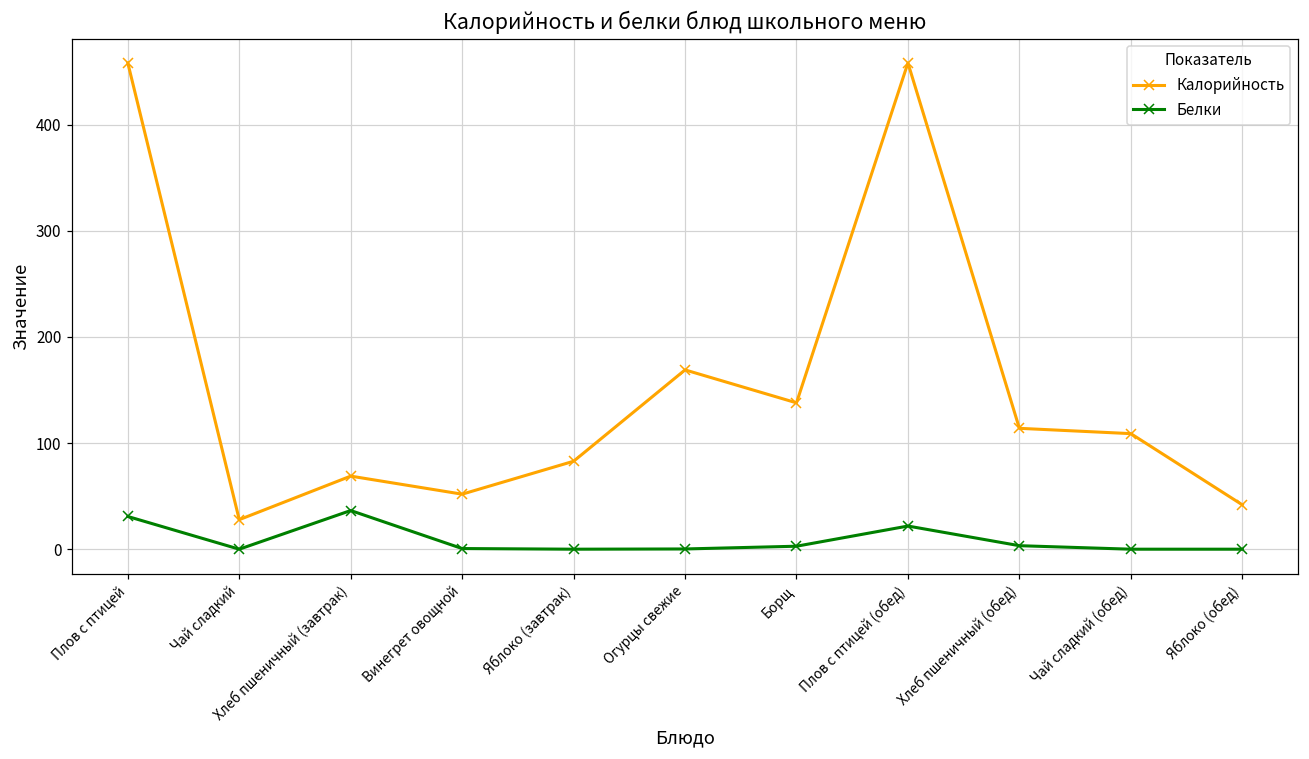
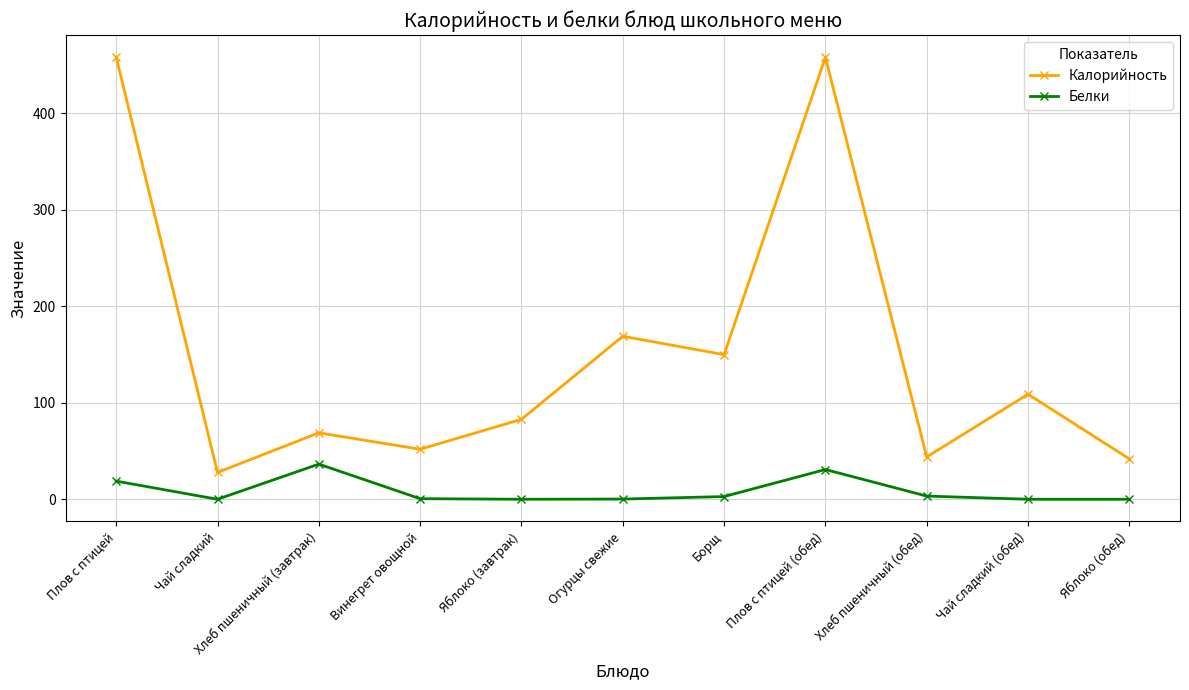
Белки, Плов с птицей: 30 -> 20
Калорийность, Борщ: 140 -> 150
Белки, Плов с птицей (обед): 20 -> 30
Калорийность, Хлеб пшеничный (обед): 110 -> 40
